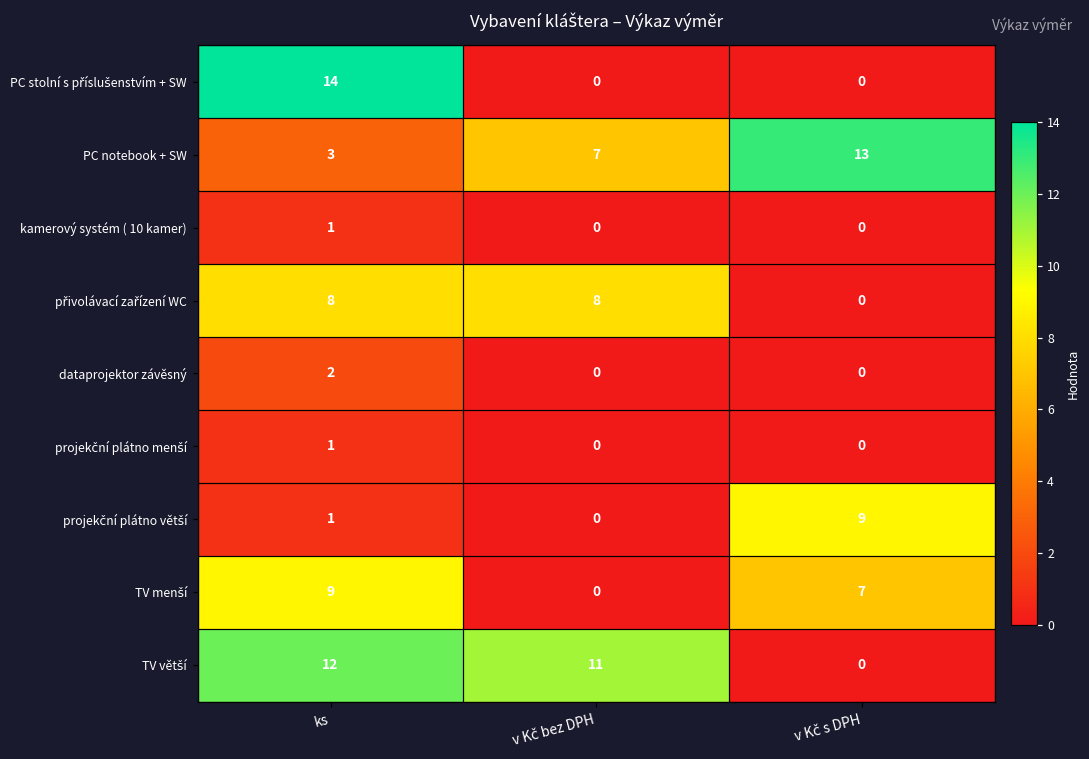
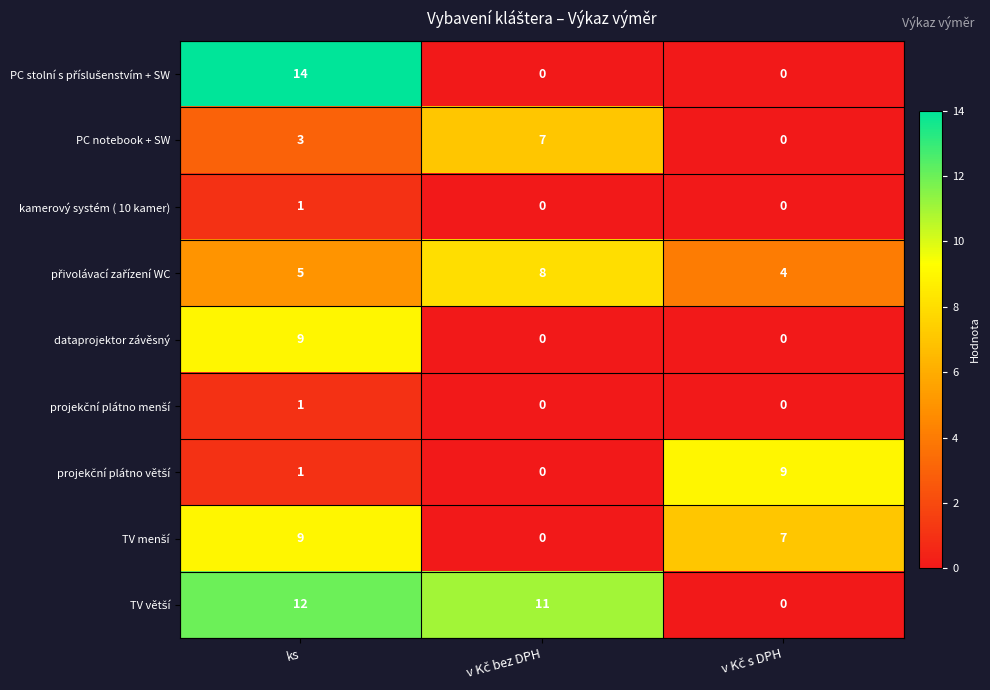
PC notebook + SW, v Kč s DPH: 13 -> 0
přivolávací zařízení WC, ks: 8 -> 5
přivolávací zařízení WC, v Kč s DPH: 0 -> 4
dataprojektor závěsný, ks: 2 -> 9
